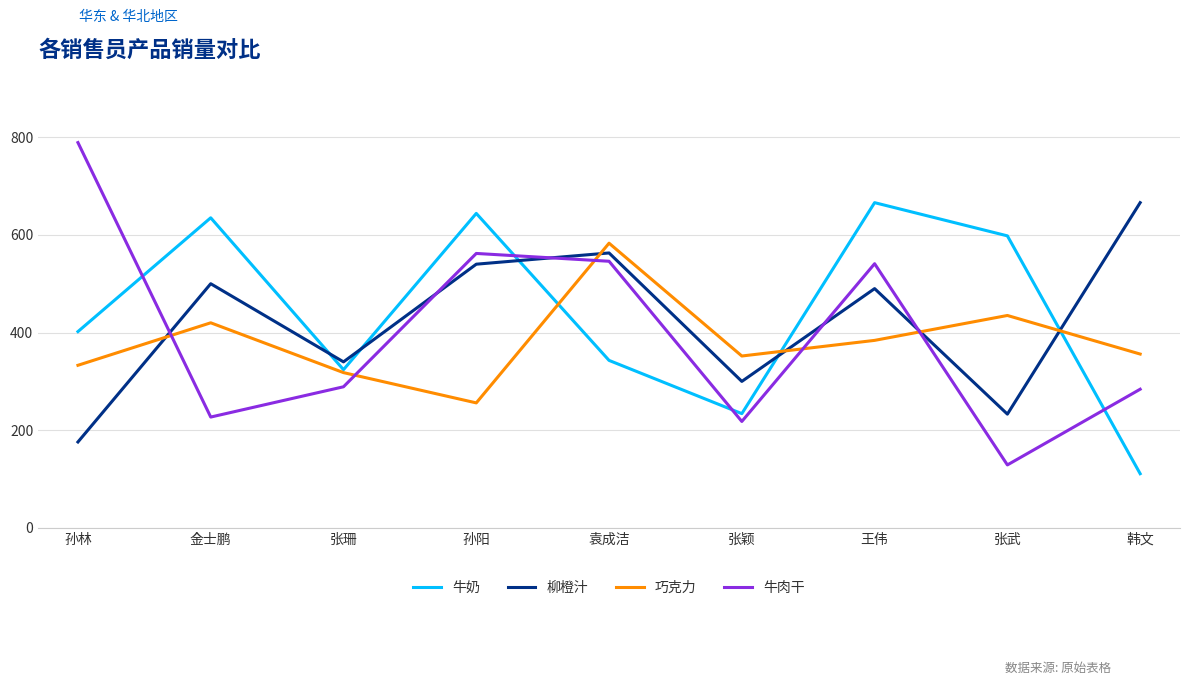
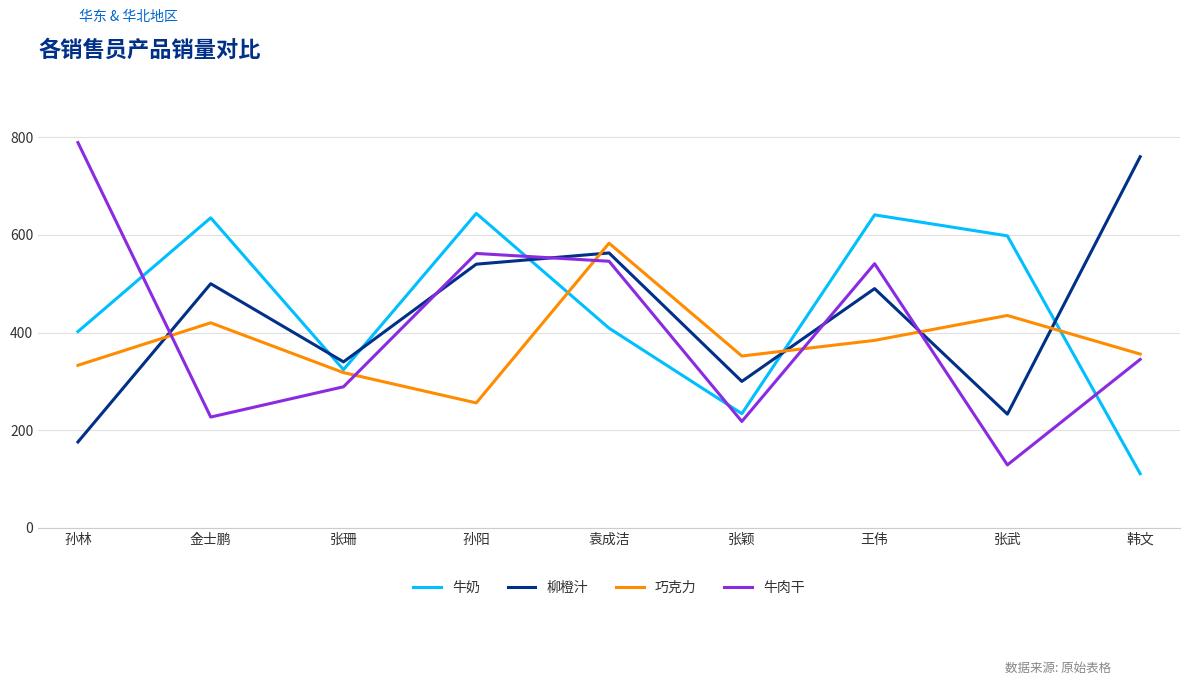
牛奶, 袁成洁: 340 -> 410
牛奶, 王伟: 670 -> 640
柳橙汁, 韩文: 670 -> 760
牛肉干, 韩文: 280 -> 350
